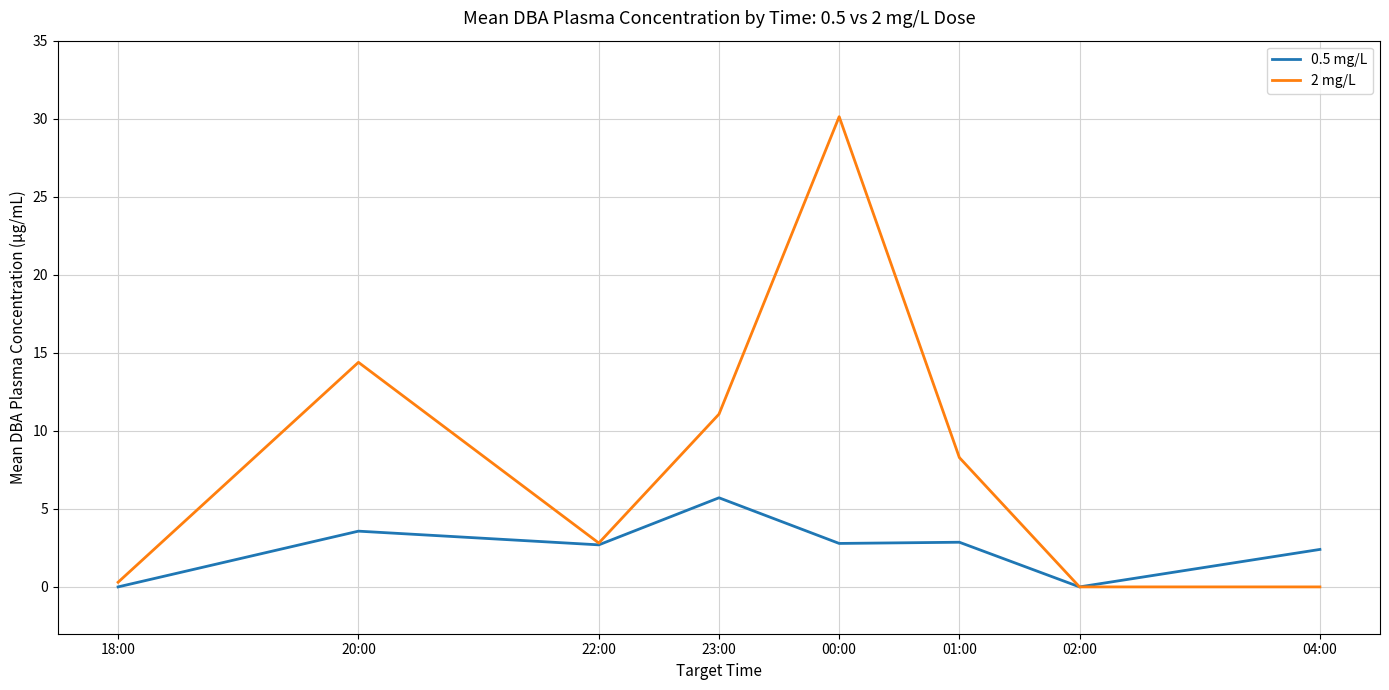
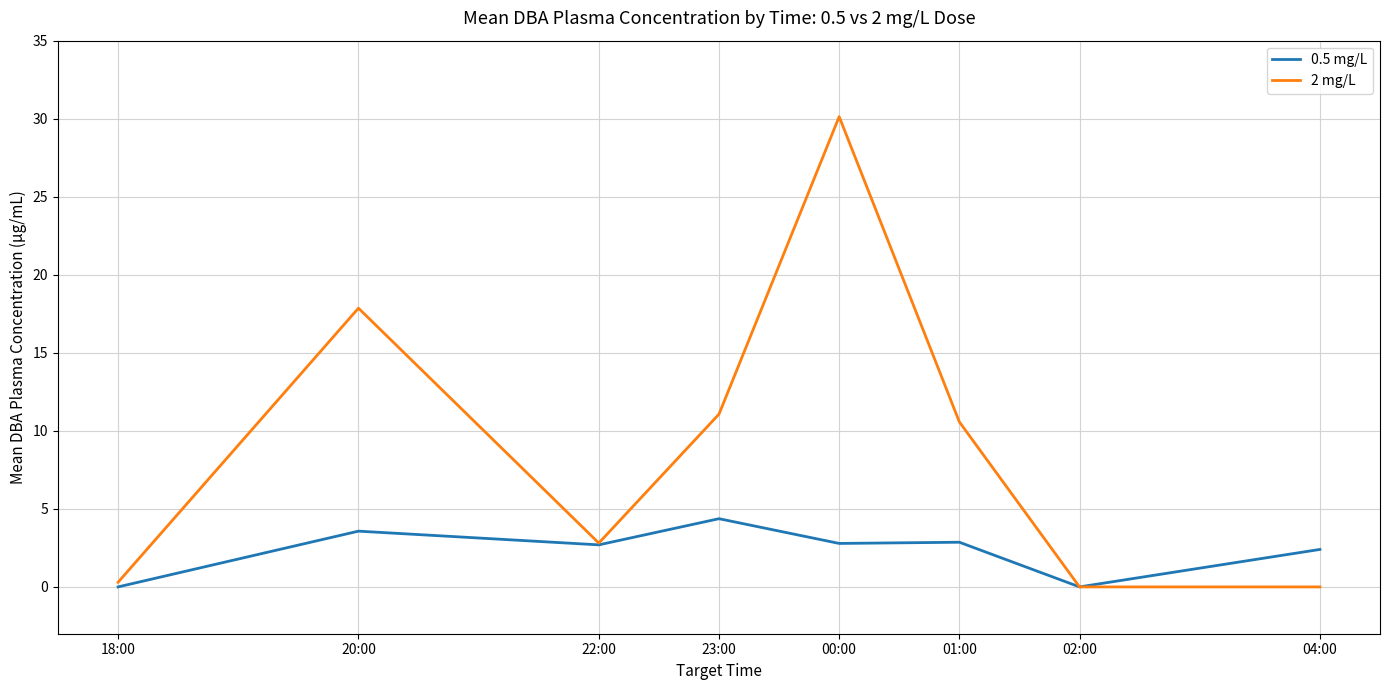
2 mg/L, 20:00: 14.4 -> 17.9
0.5 mg/L, 23:00: 5.7 -> 4.4
2 mg/L, 01:00: 8.3 -> 10.6
